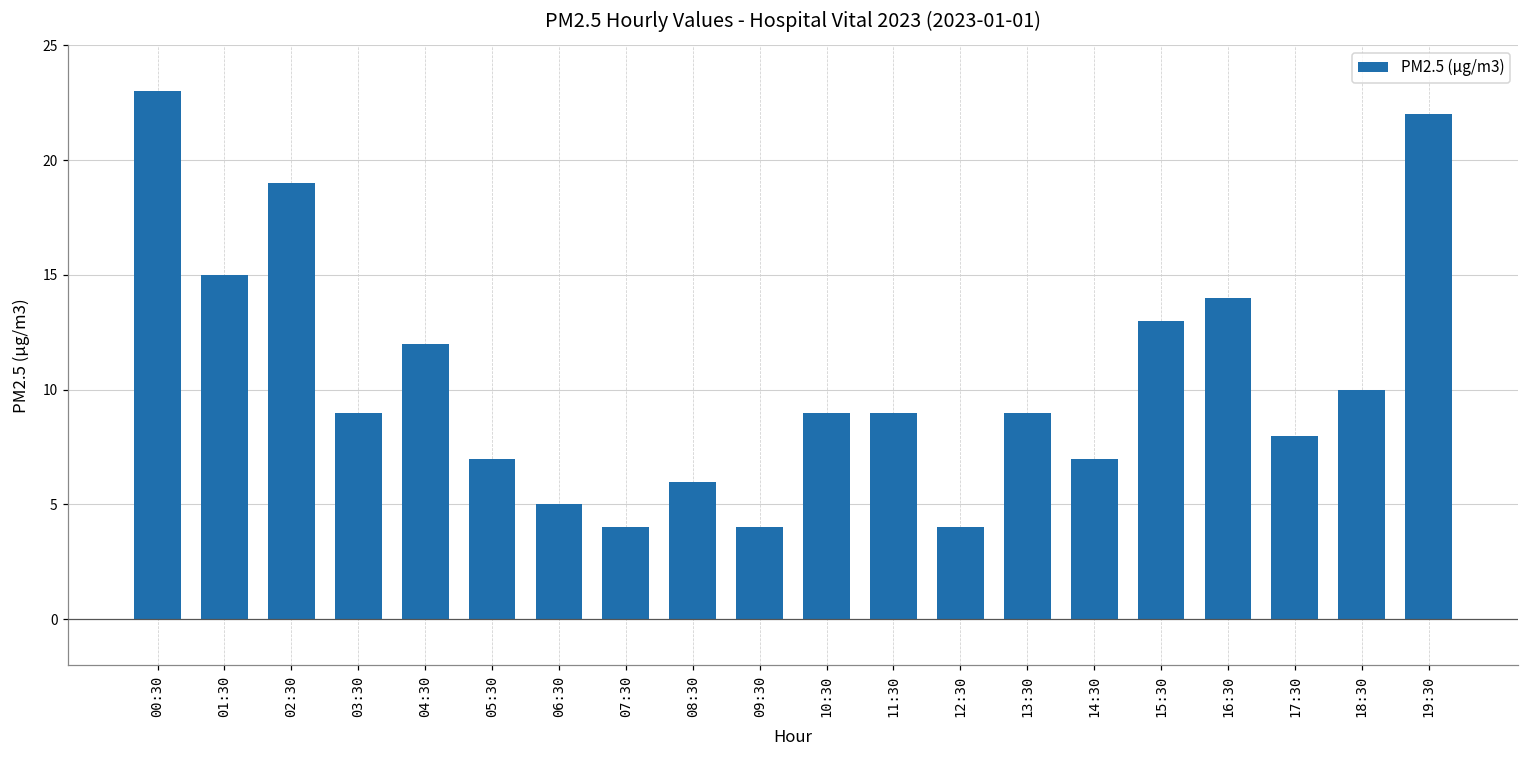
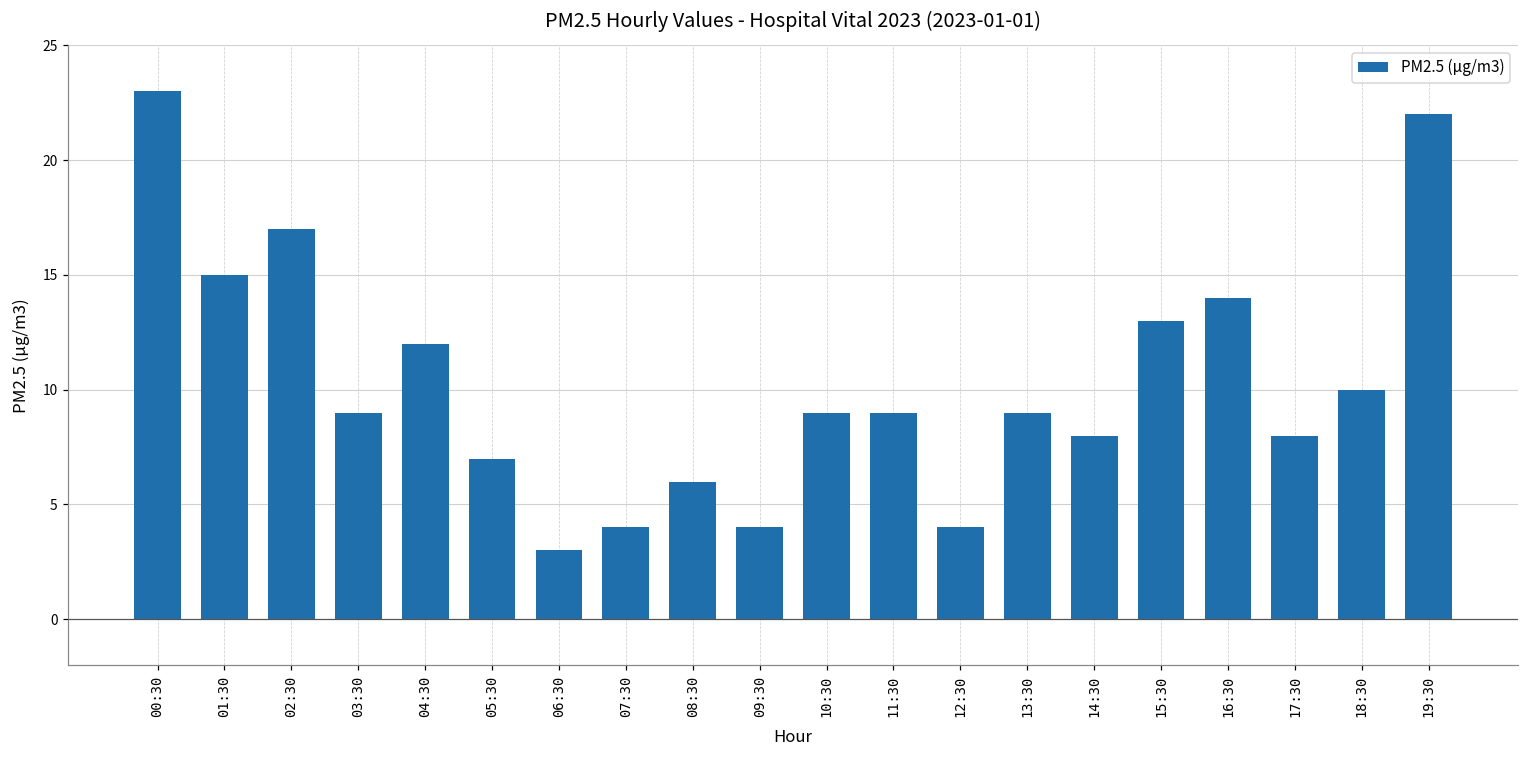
02:30: 19 -> 17
06:30: 5 -> 3
14:30: 7 -> 8
